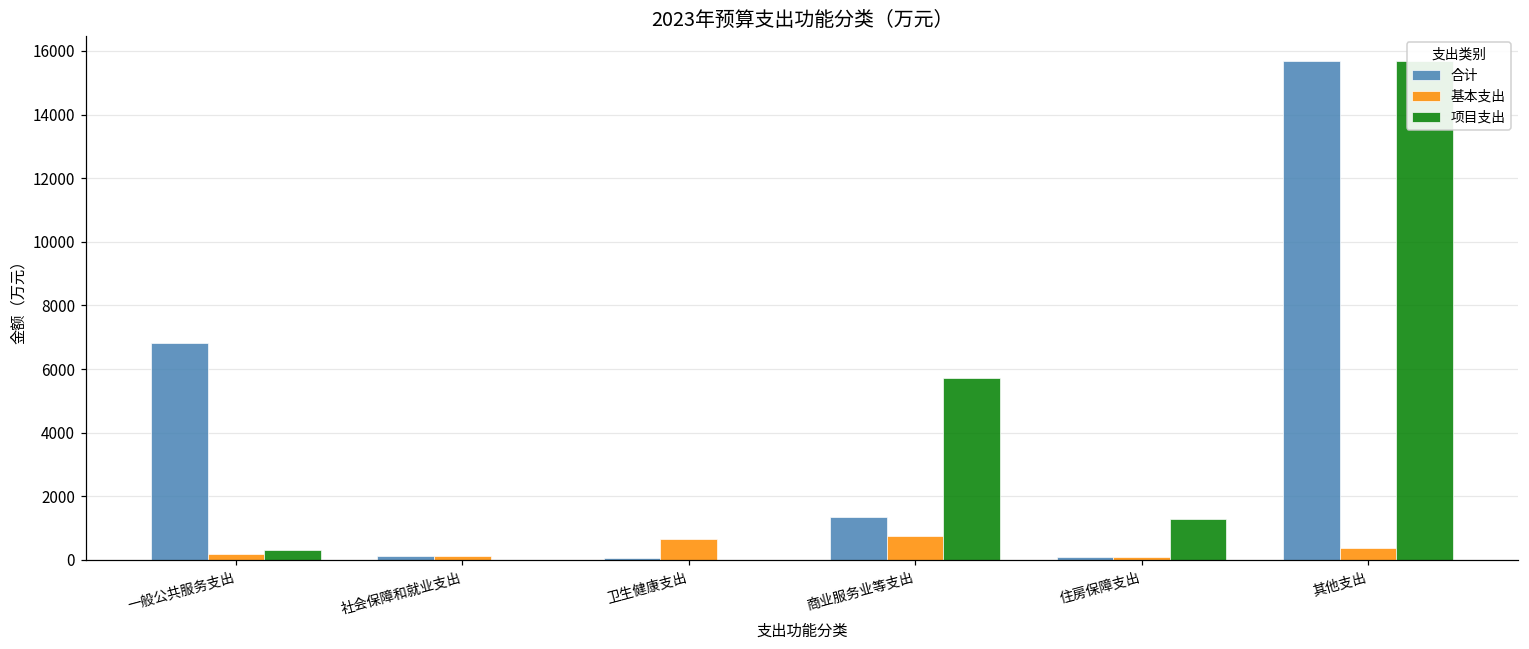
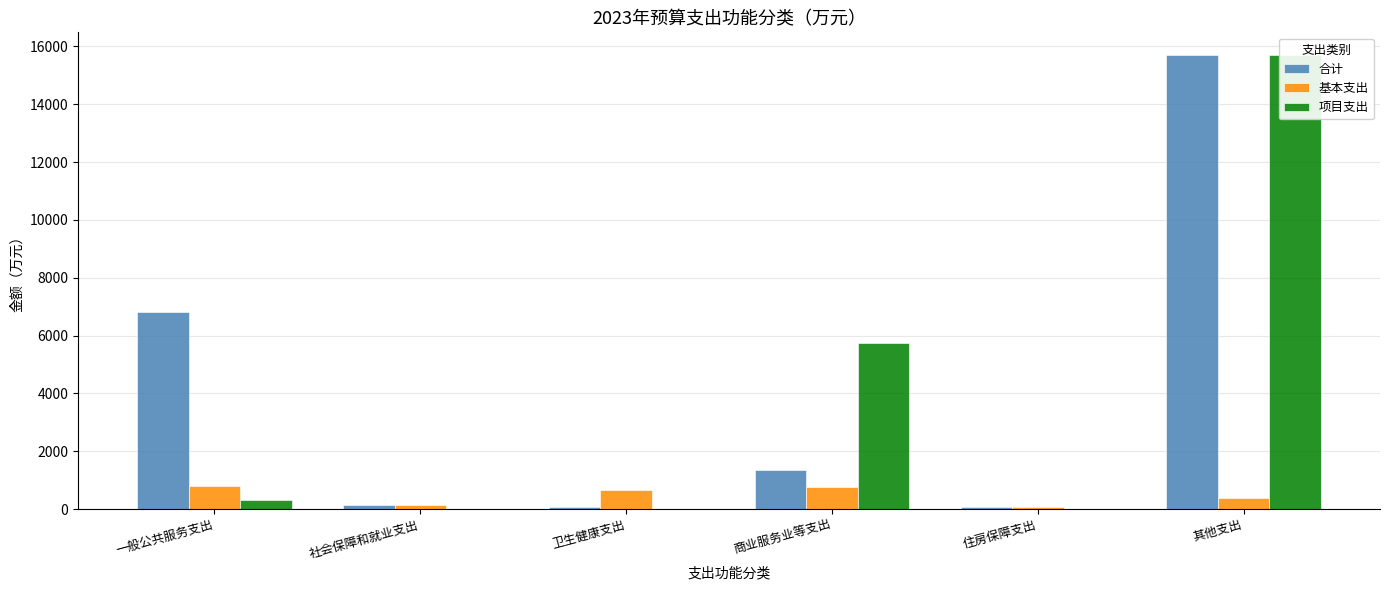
基本支出, 一般公共服务支出: 200 -> 800
项目支出, 住房保障支出: 1300 -> 0
